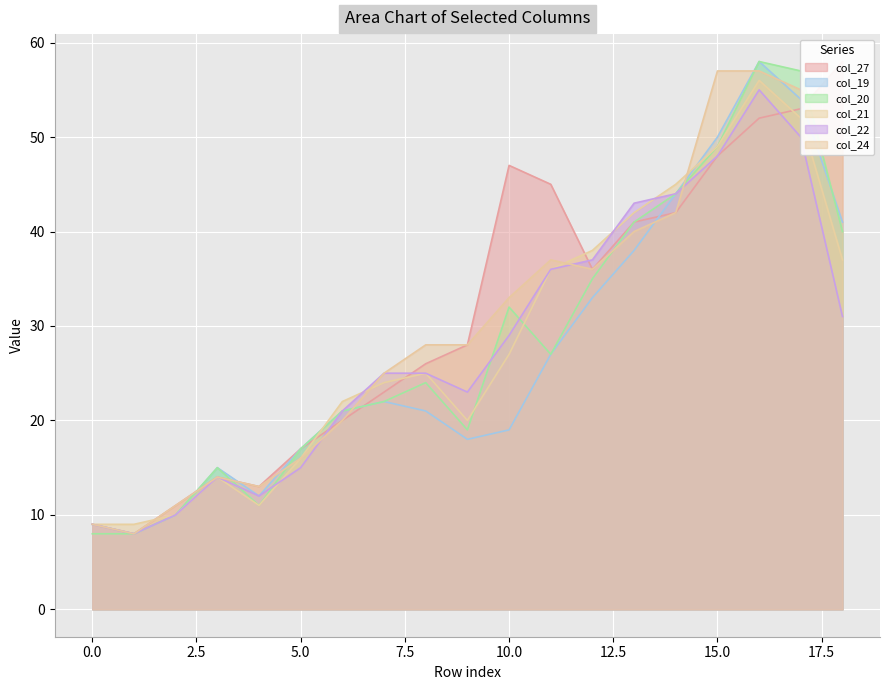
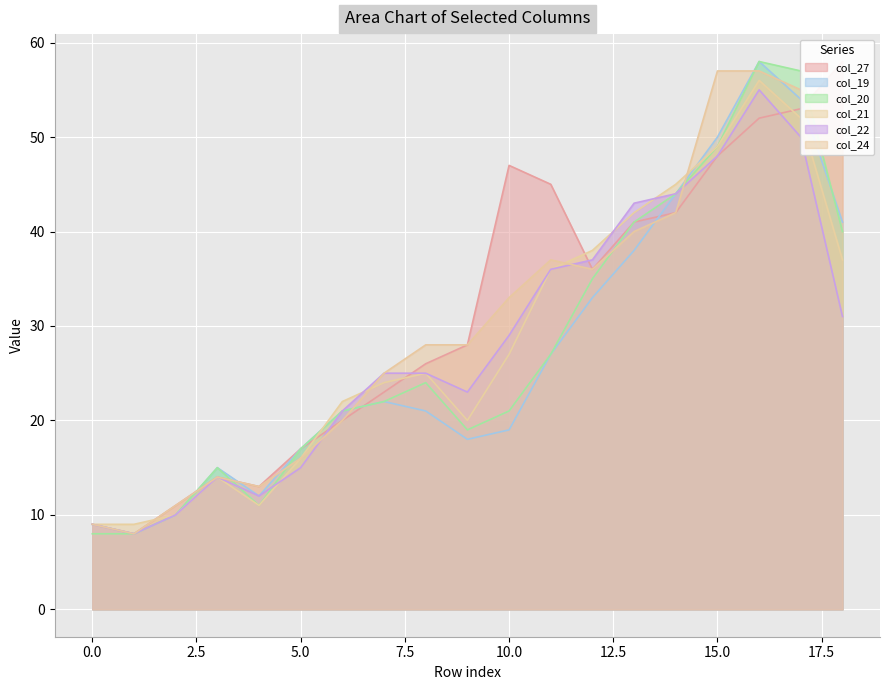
col_20, 10.0: 32 -> 21
